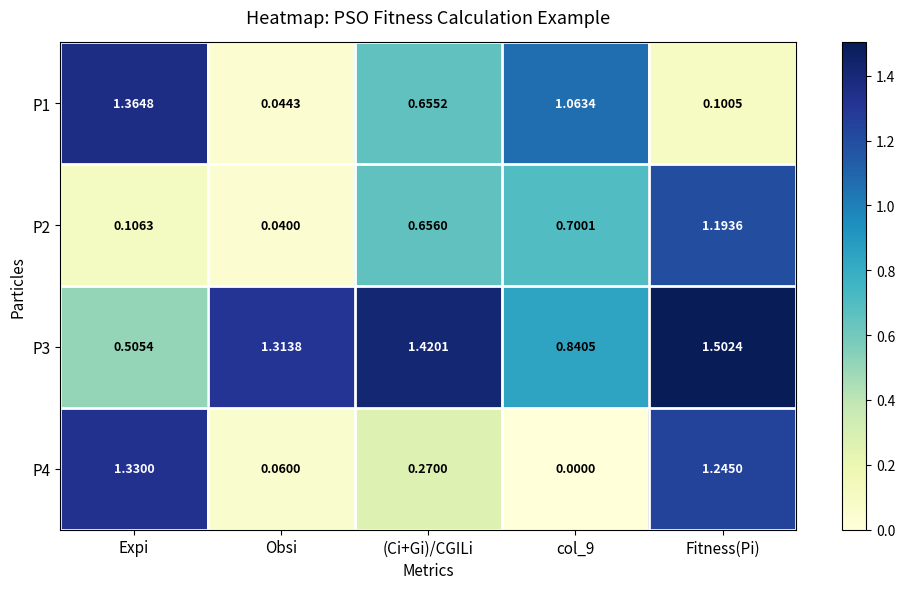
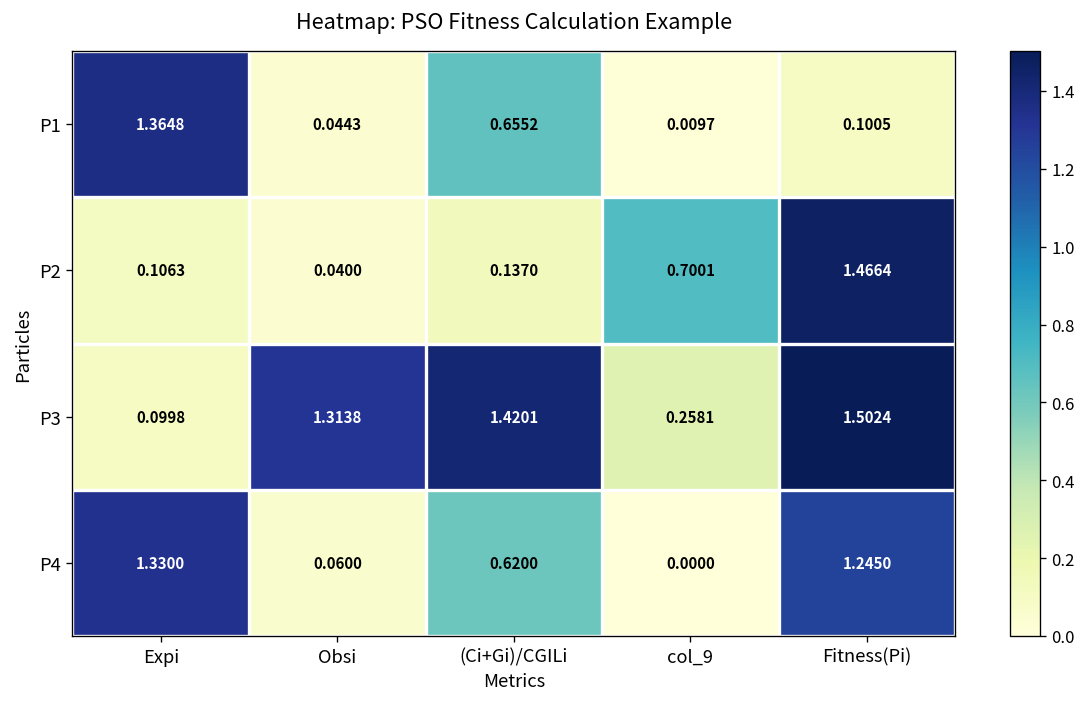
P1, col_9: 1.0634 -> 0.0097
P2, (Ci+Gi)/CGILi: 0.6560 -> 0.1370
P2, Fitness(Pi): 1.1936 -> 1.4664
P3, Expi: 0.5054 -> 0.0998
P3, col_9: 0.8405 -> 0.2581
P4, (Ci+Gi)/CGILi: 0.2700 -> 0.6200
